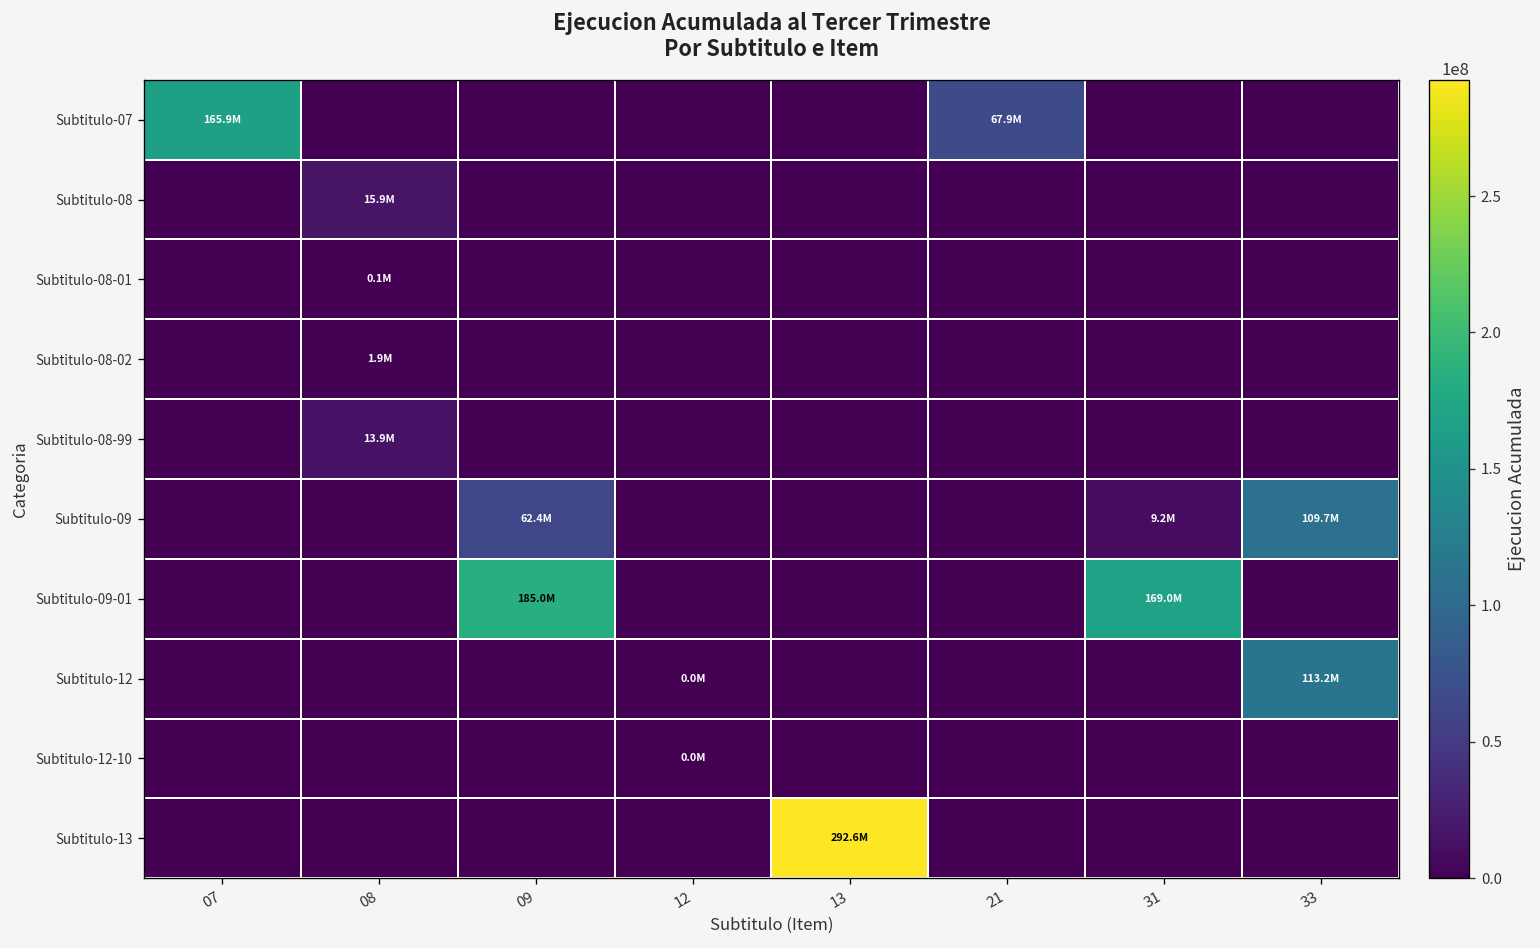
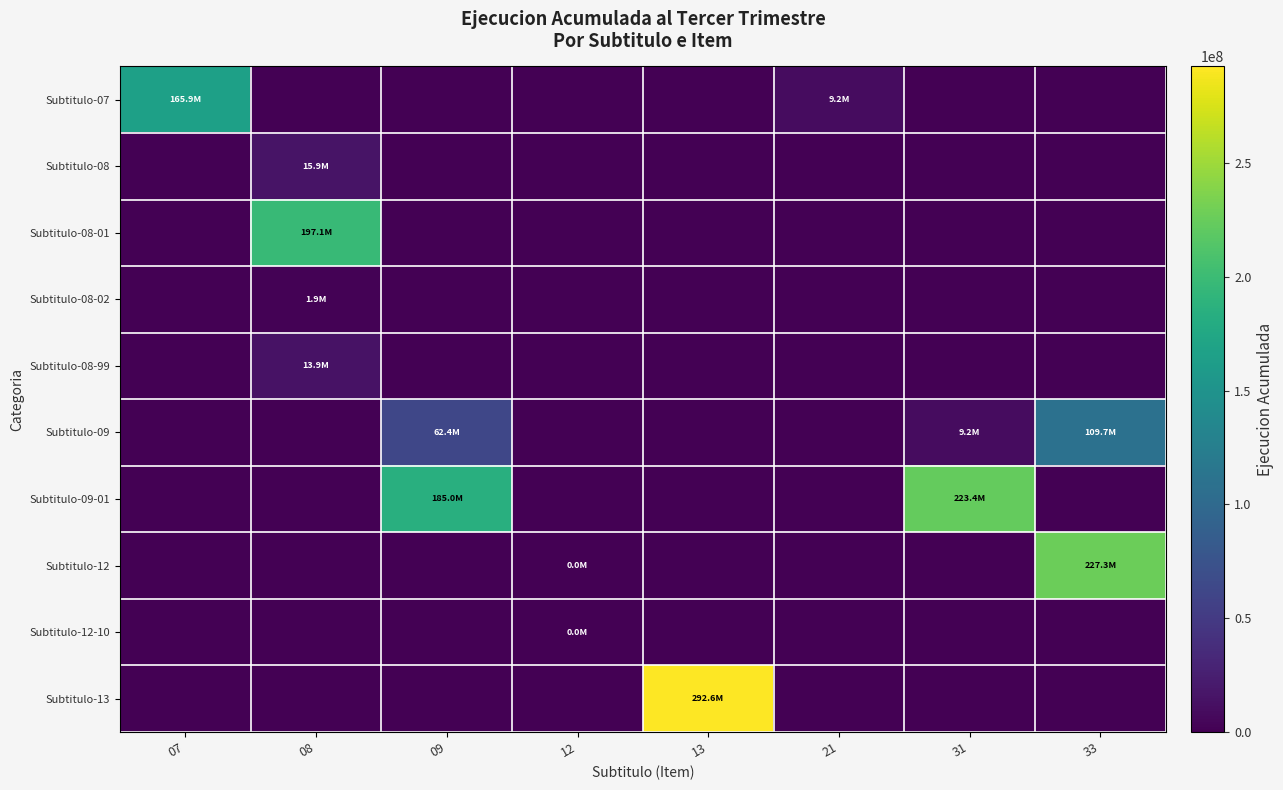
Subtitulo-07, 21: 67.9M -> 9.2M
Subtitulo-08-01, 08: 0.1M -> 197.1M
Subtitulo-09-01, 31: 169.0M -> 223.4M
Subtitulo-12, 33: 113.2M -> 227.3M
